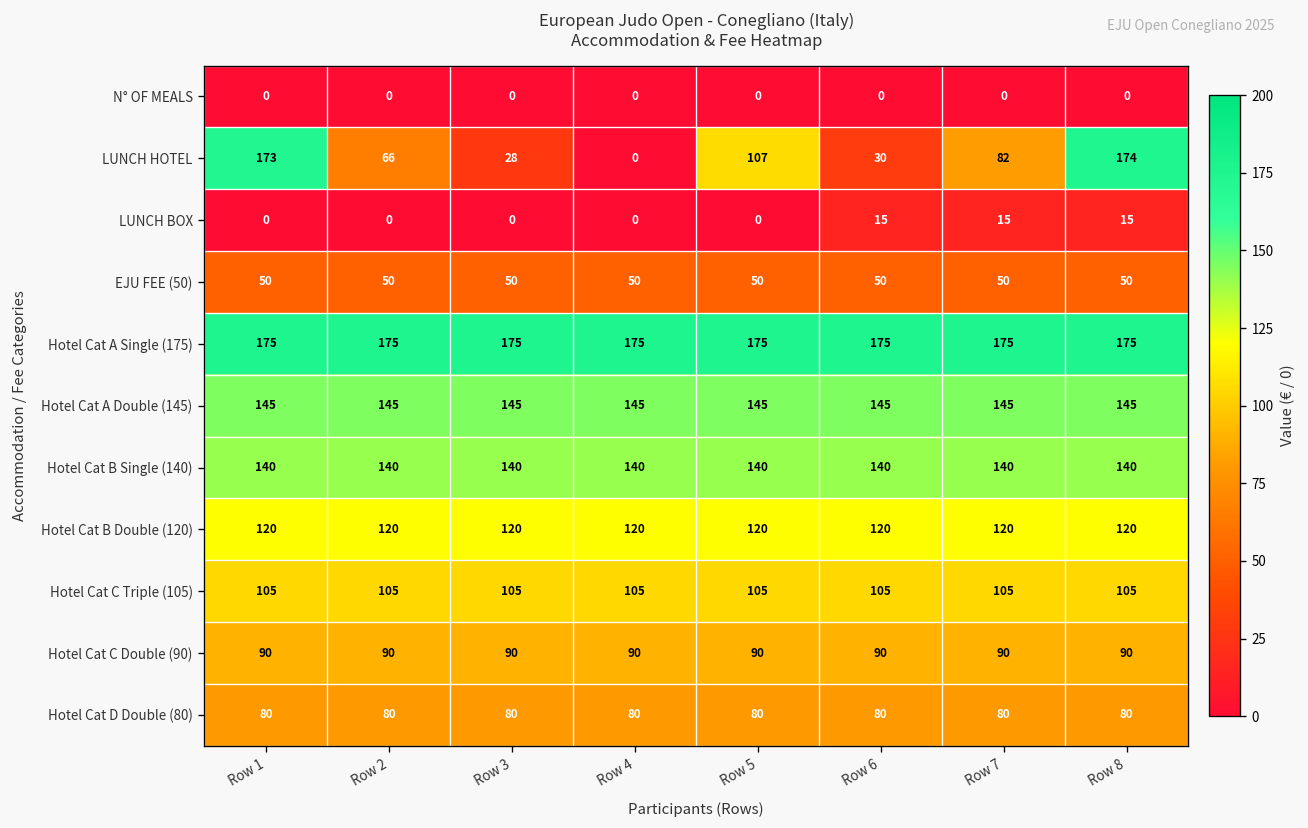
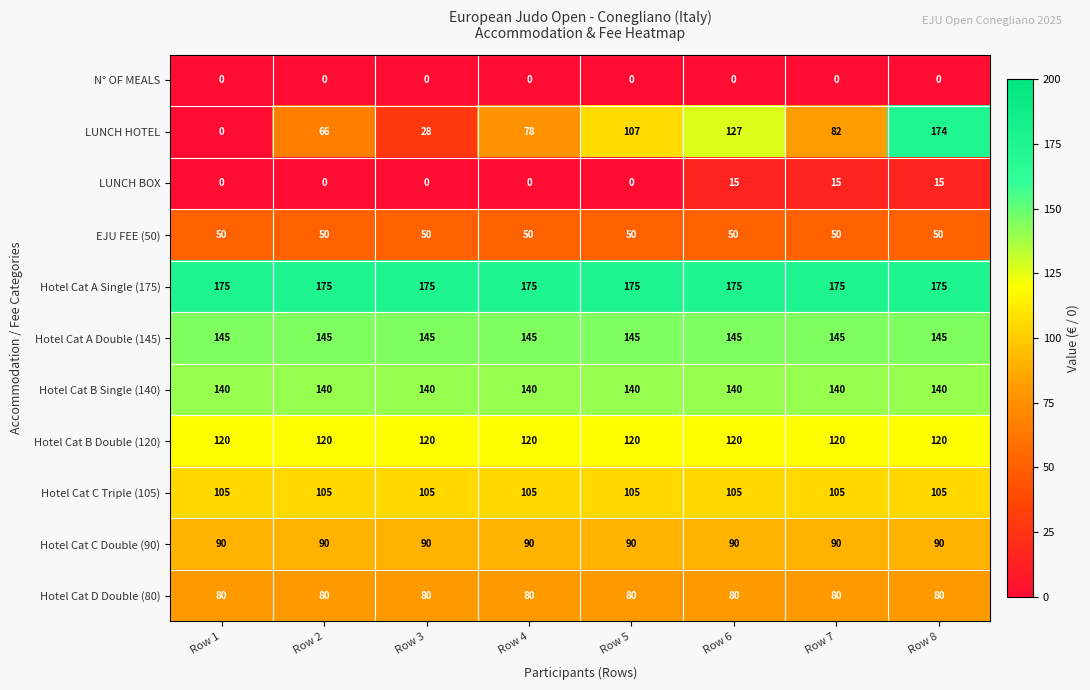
LUNCH HOTEL, Row 1: 173 -> 0
LUNCH HOTEL, Row 4: 0 -> 78
LUNCH HOTEL, Row 6: 30 -> 127
